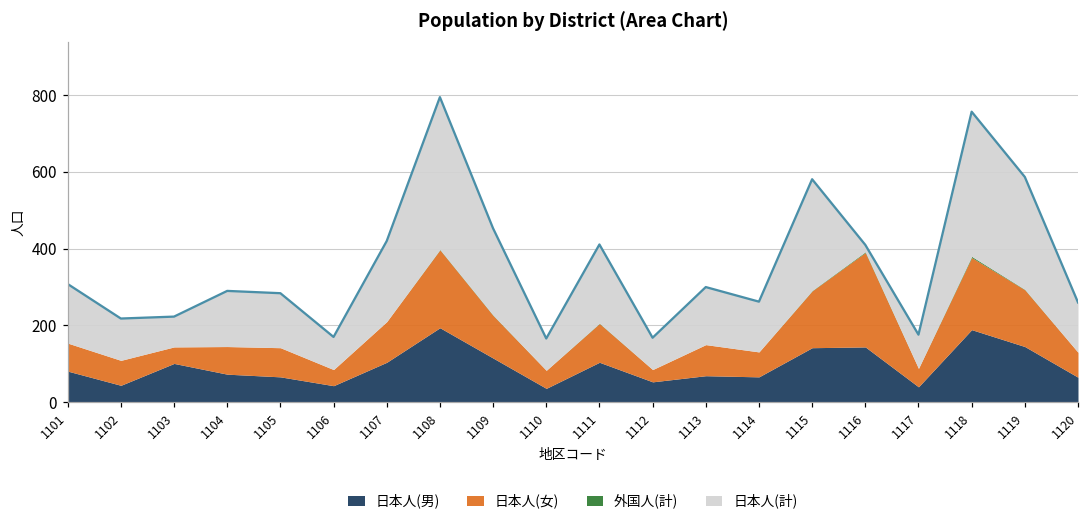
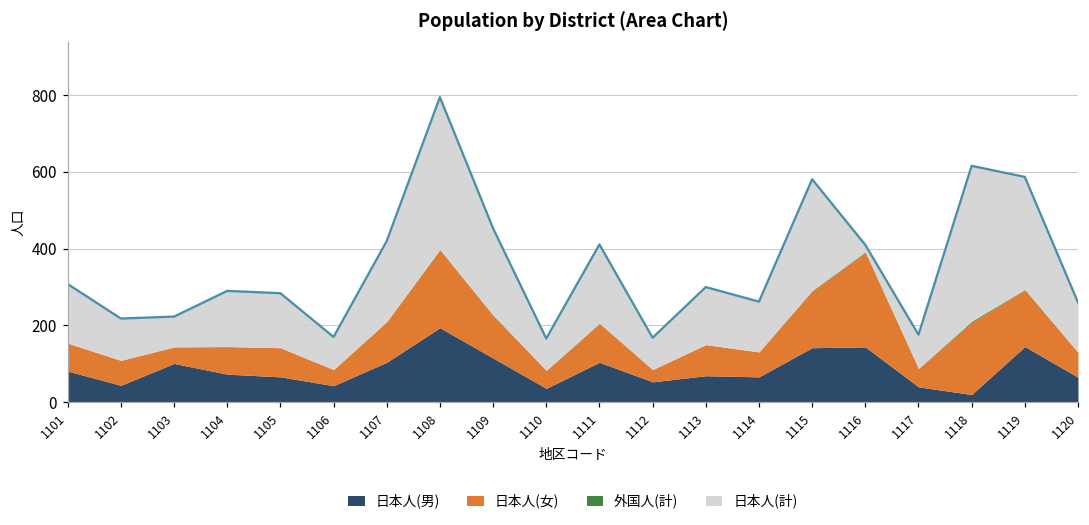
日本人(男), 1118: 190 -> 20
日本人(計), 1118: 380 -> 410
